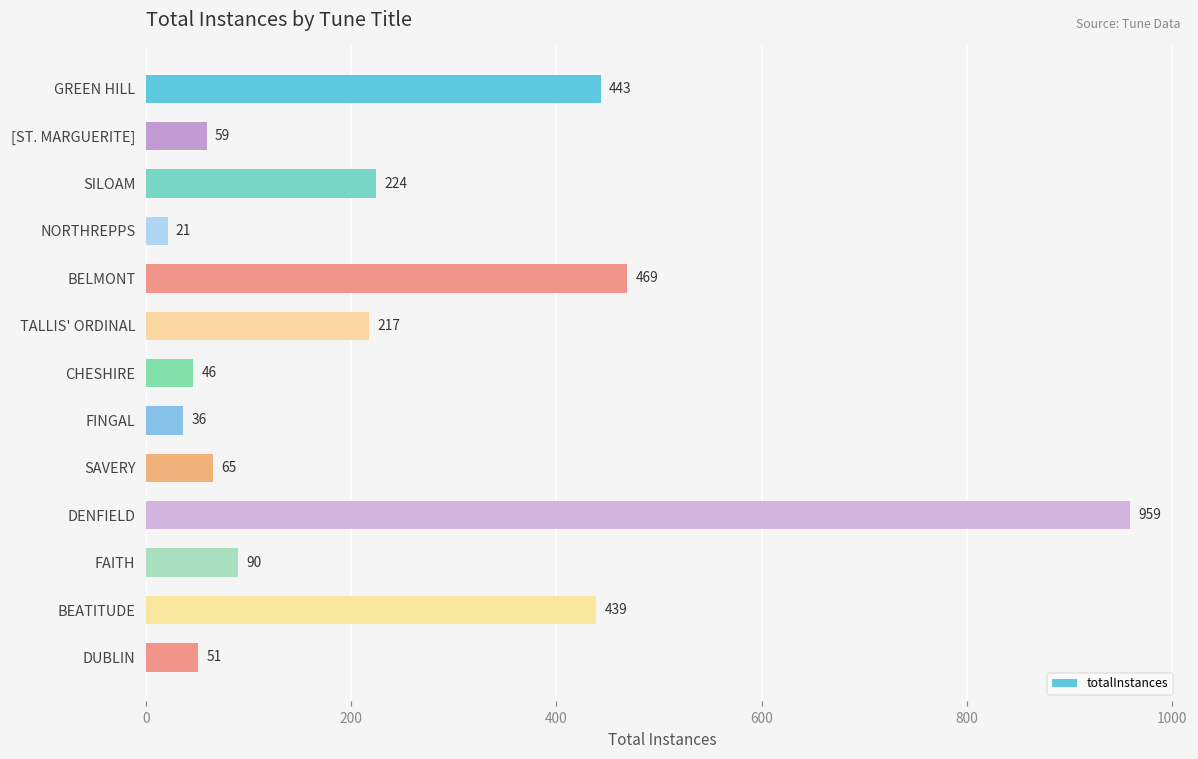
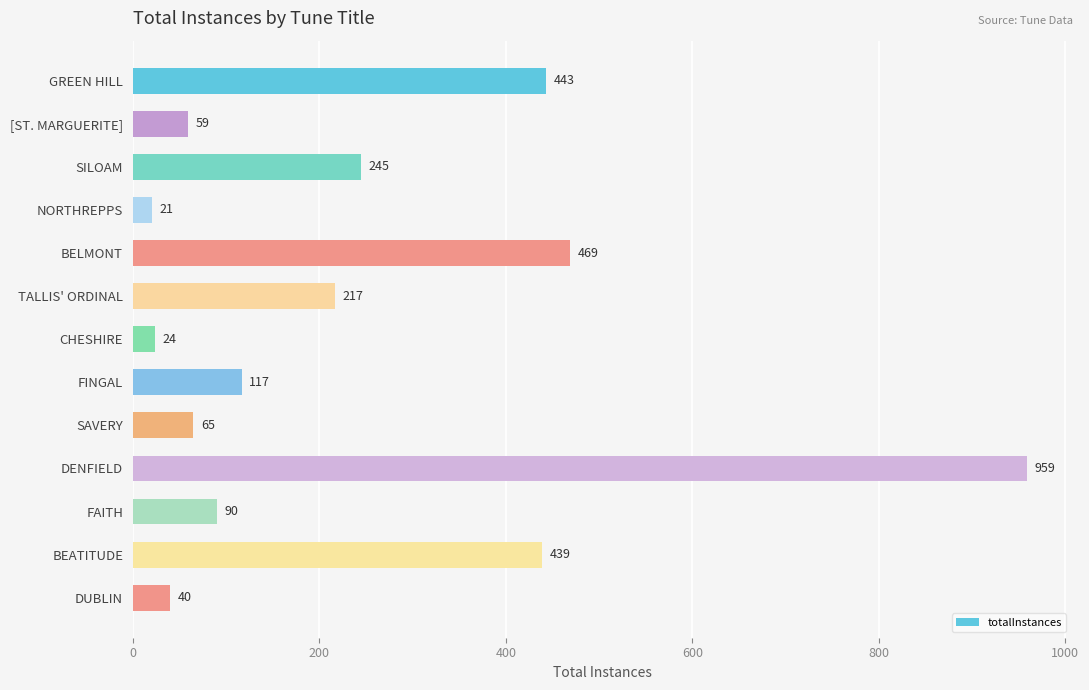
SILOAM: 224 -> 245
CHESHIRE: 46 -> 24
FINGAL: 36 -> 117
DUBLIN: 51 -> 40
